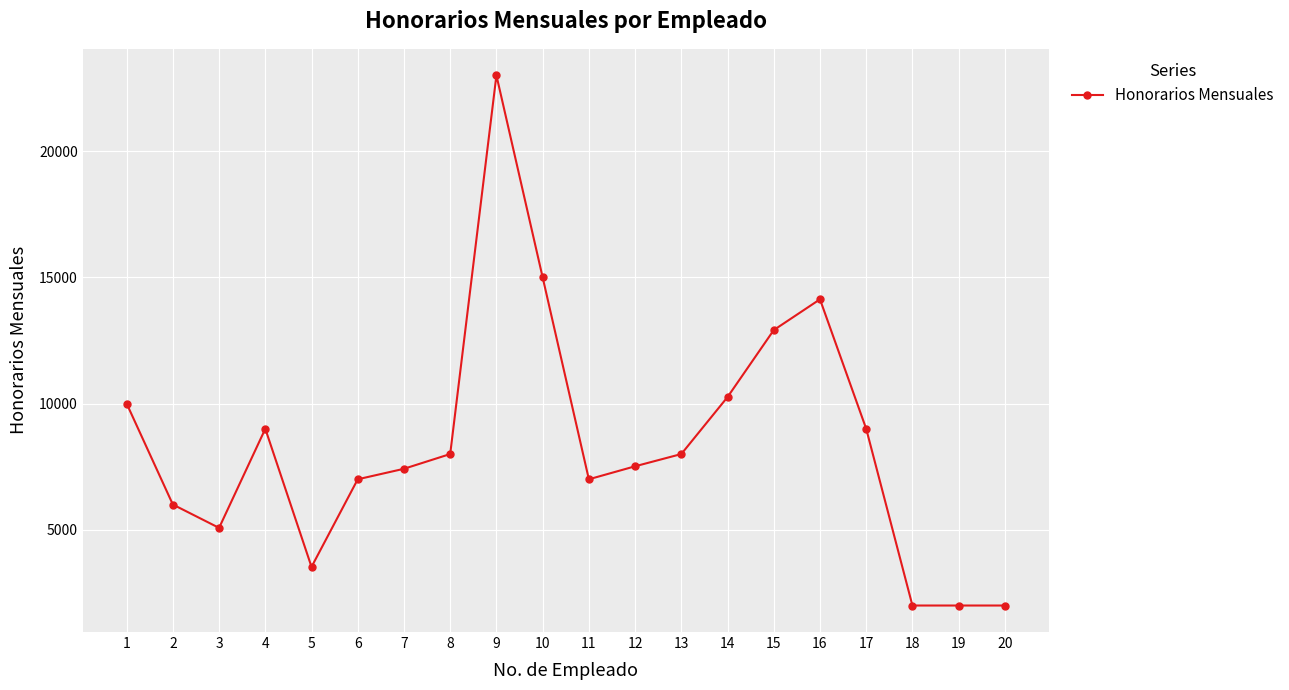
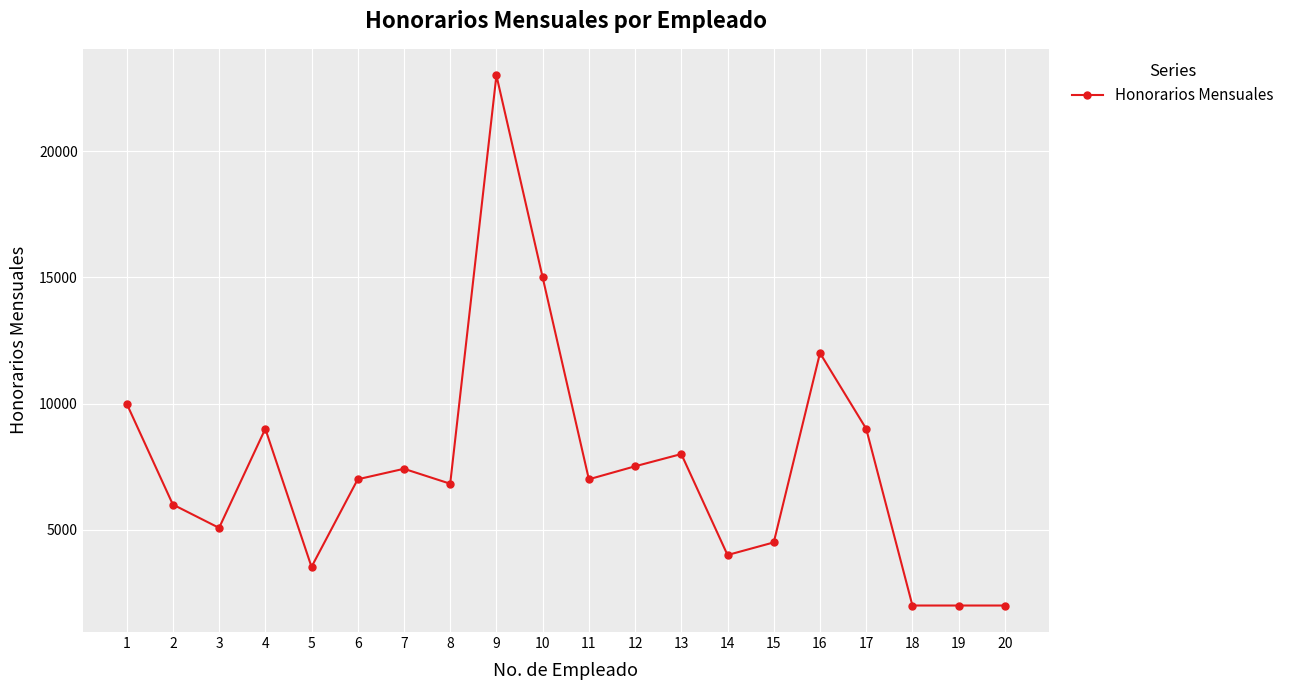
8: 8000 -> 6800
14: 10300 -> 4000
15: 12900 -> 4500
16: 14100 -> 12000
